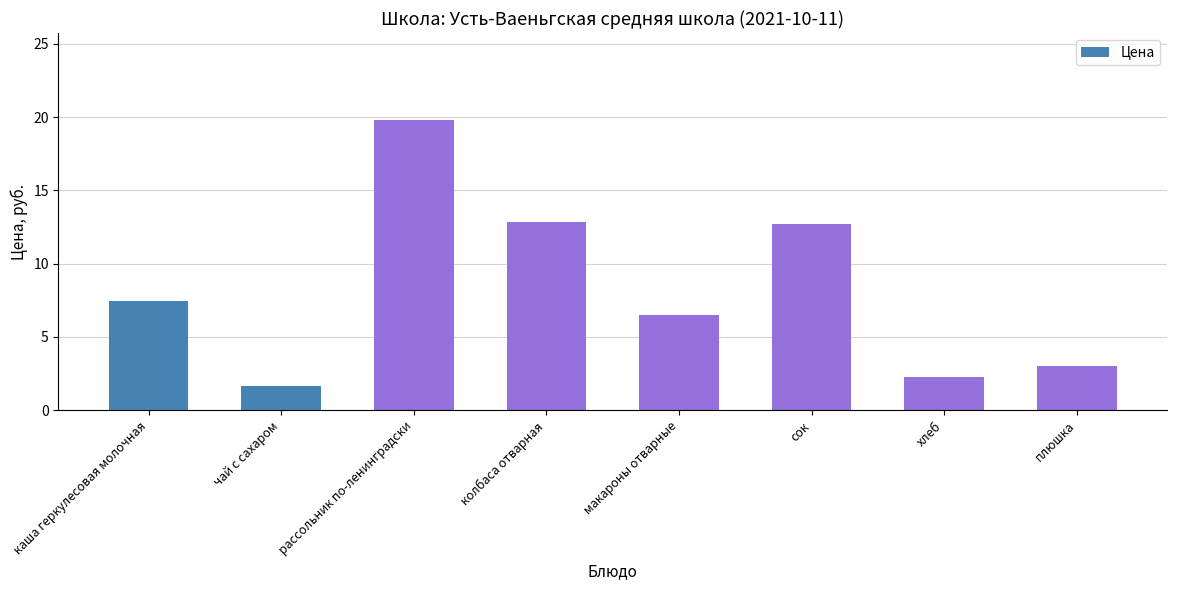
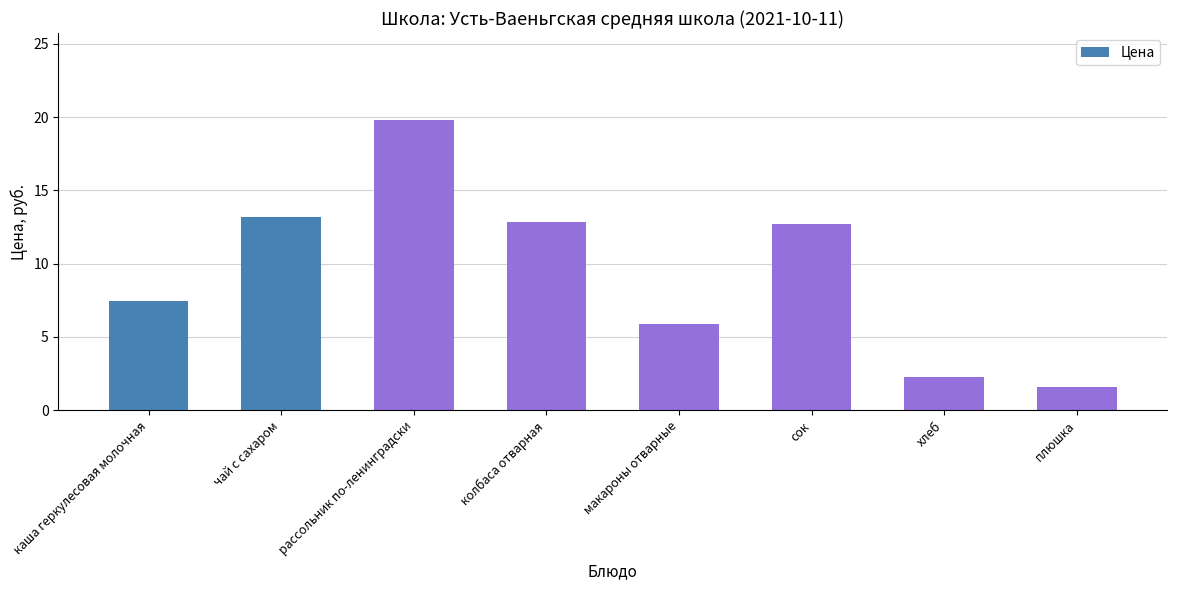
чай с сахаром: 1.7 -> 13.2
макароны отварные: 6.5 -> 5.9
плюшка: 3.0 -> 1.6
